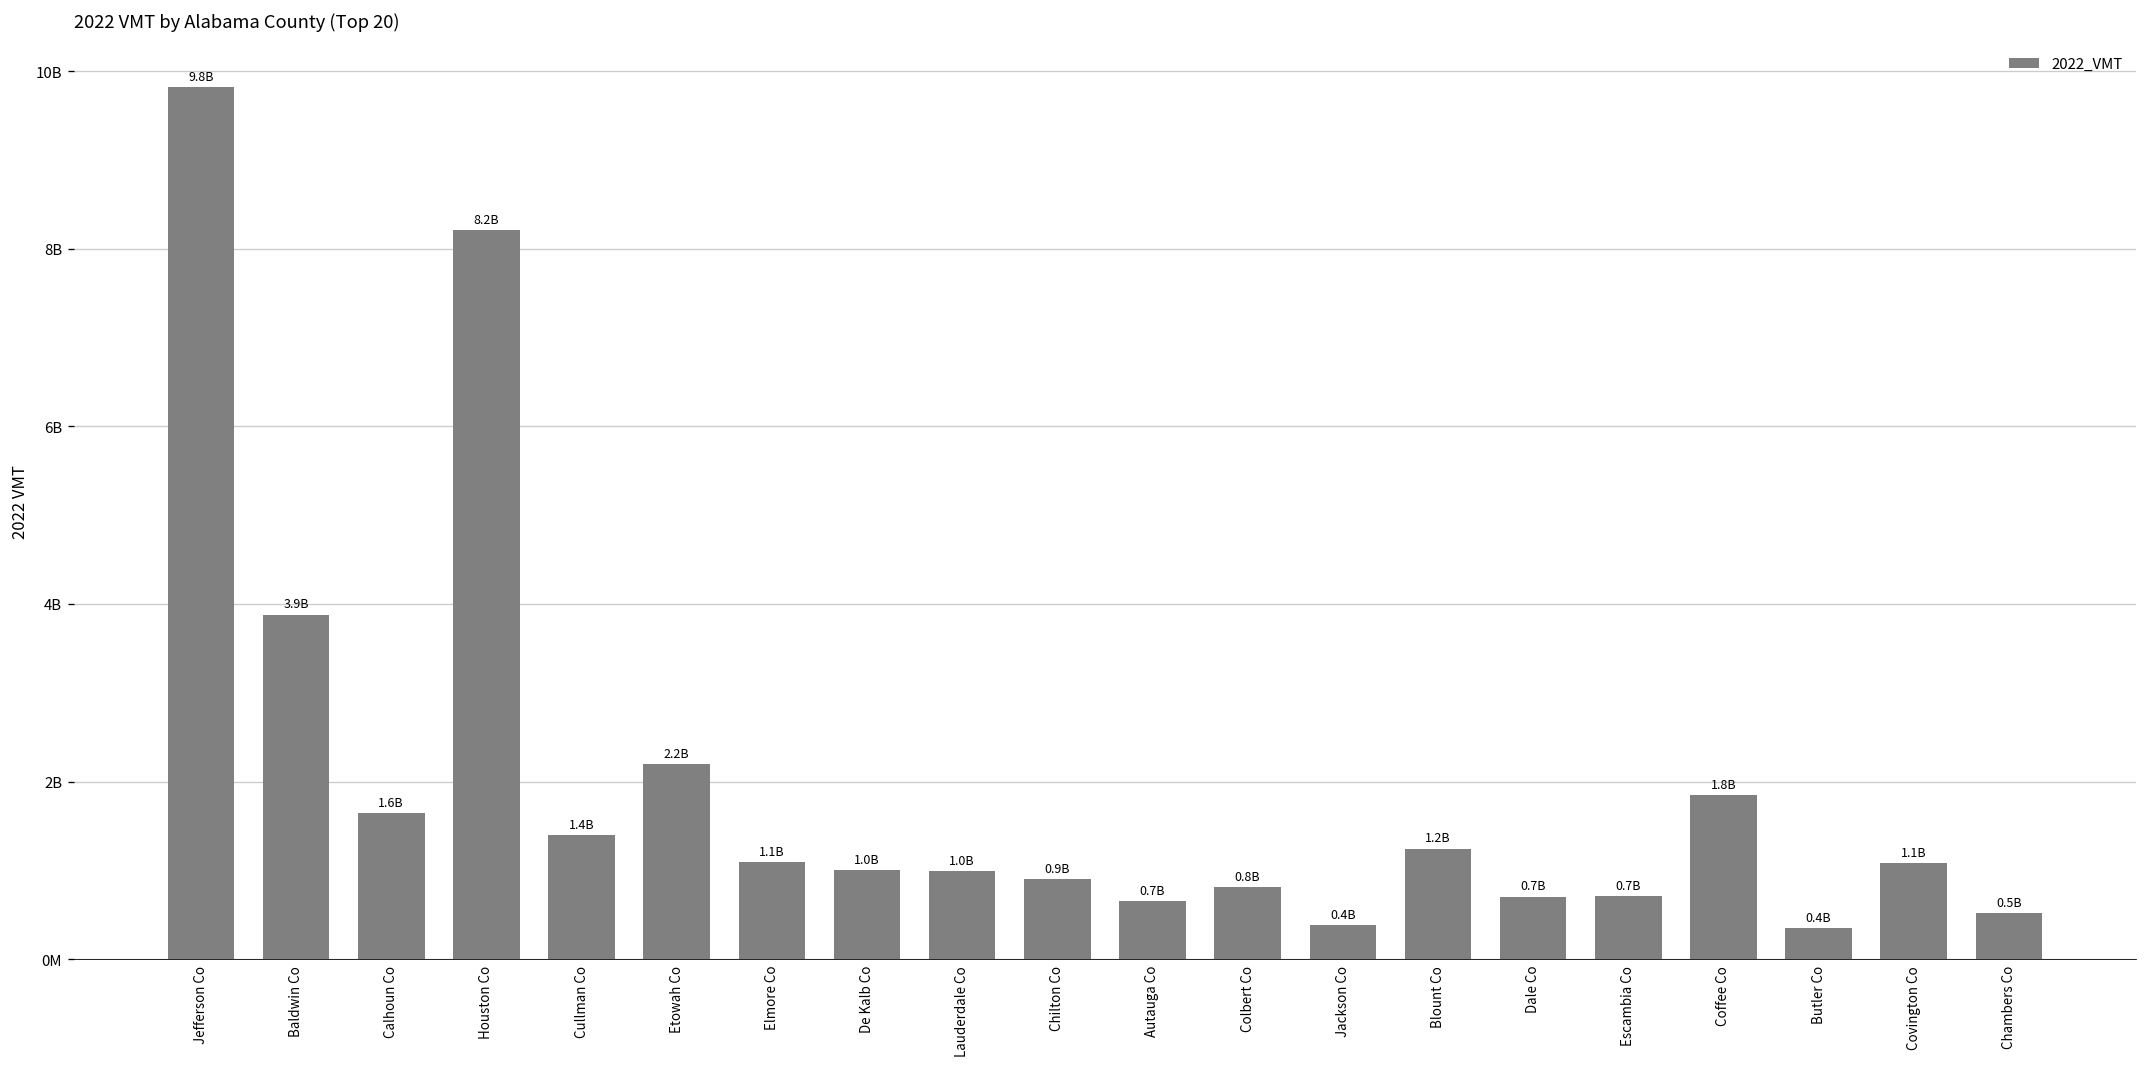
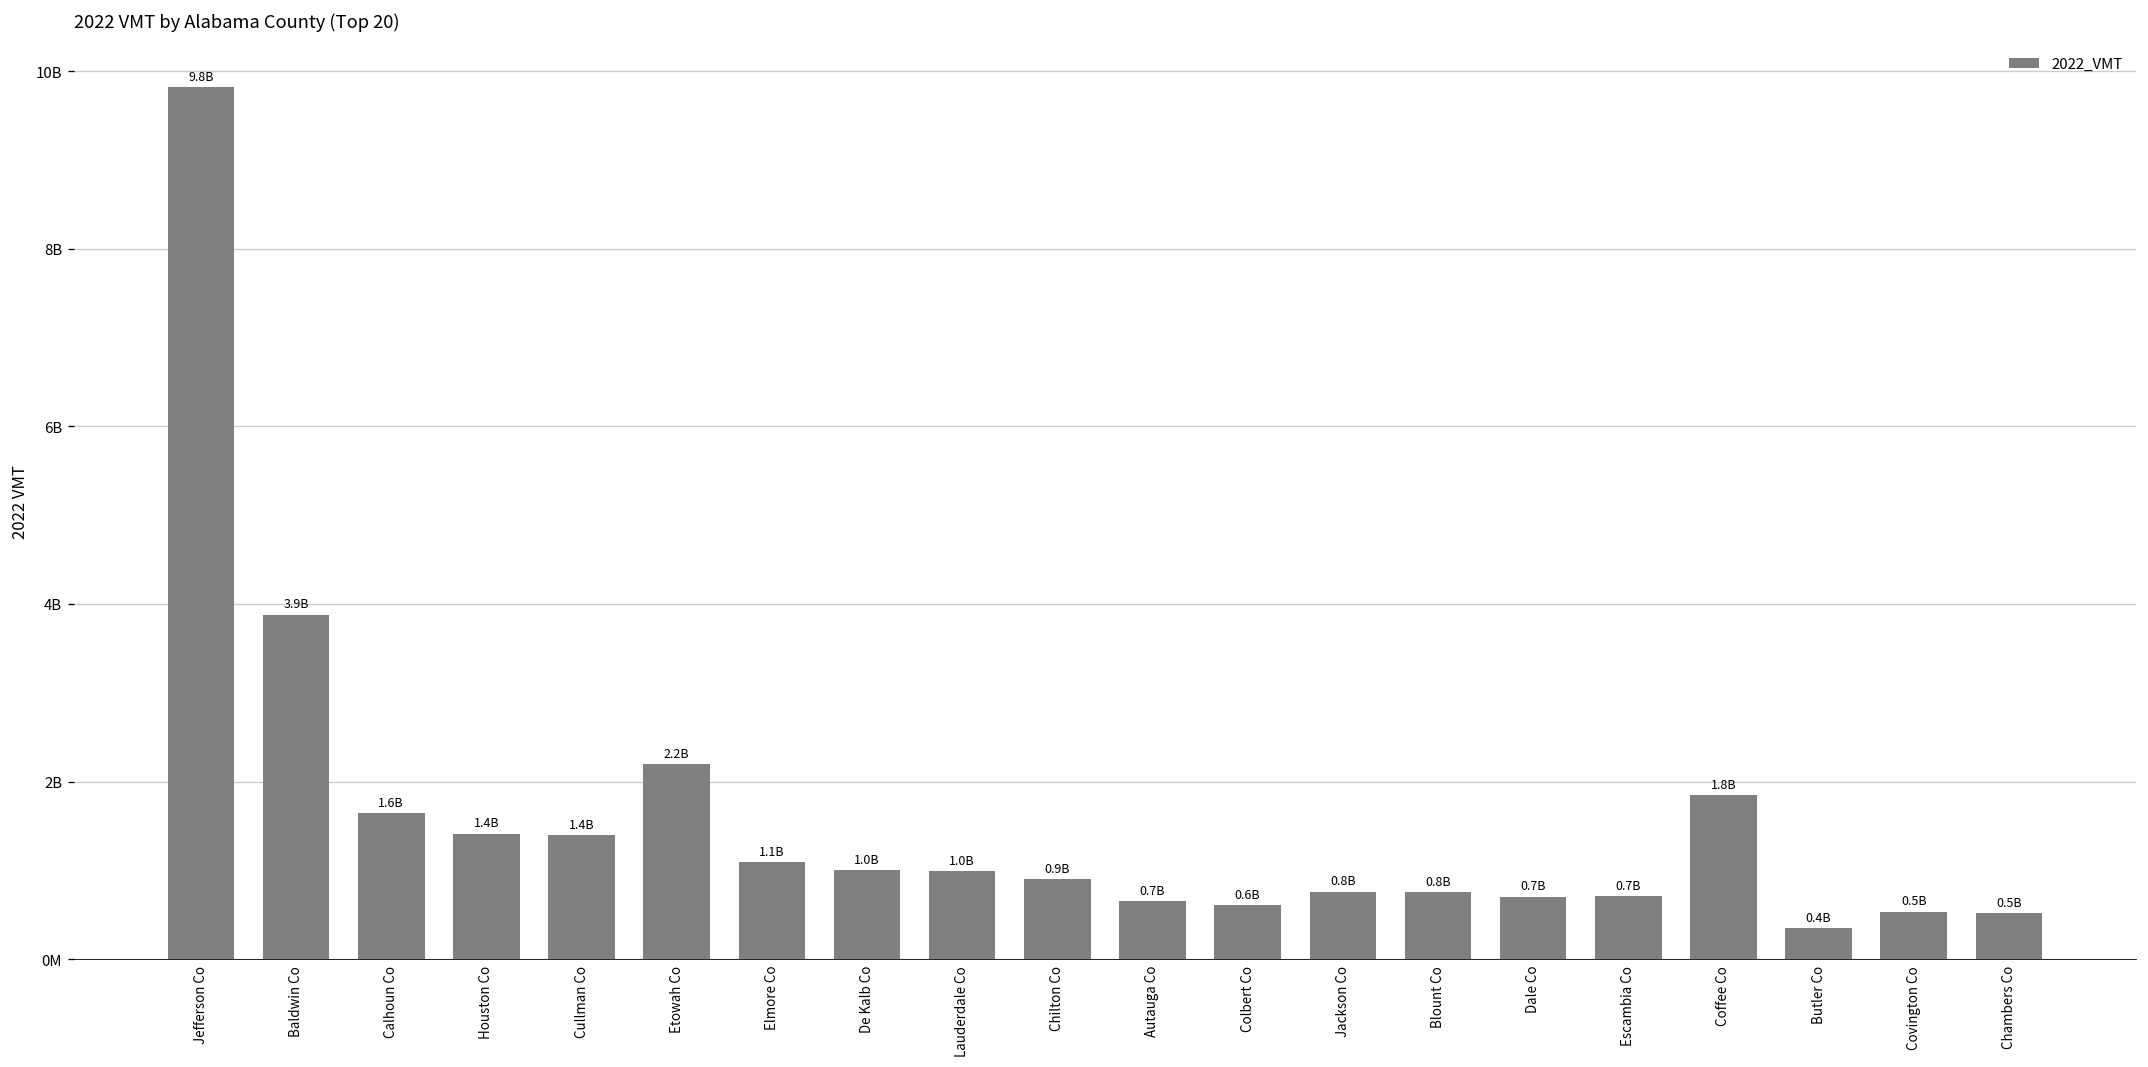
Houston Co: 8.2B -> 1.4B
Colbert Co: 0.8B -> 0.6B
Jackson Co: 0.4B -> 0.8B
Blount Co: 1.2B -> 0.8B
Covington Co: 1.1B -> 0.5B
